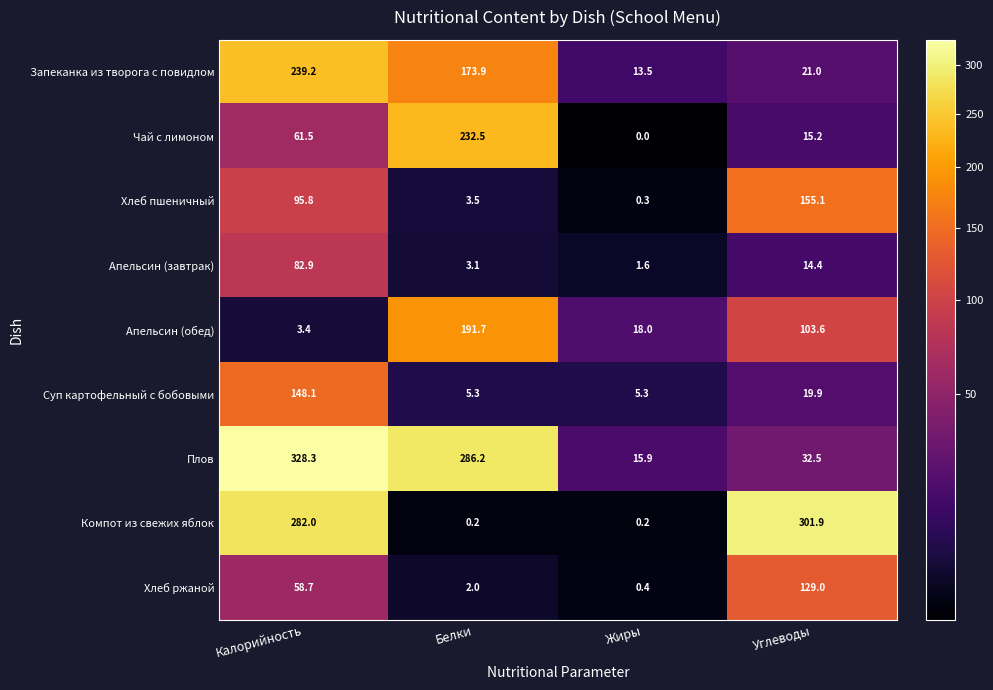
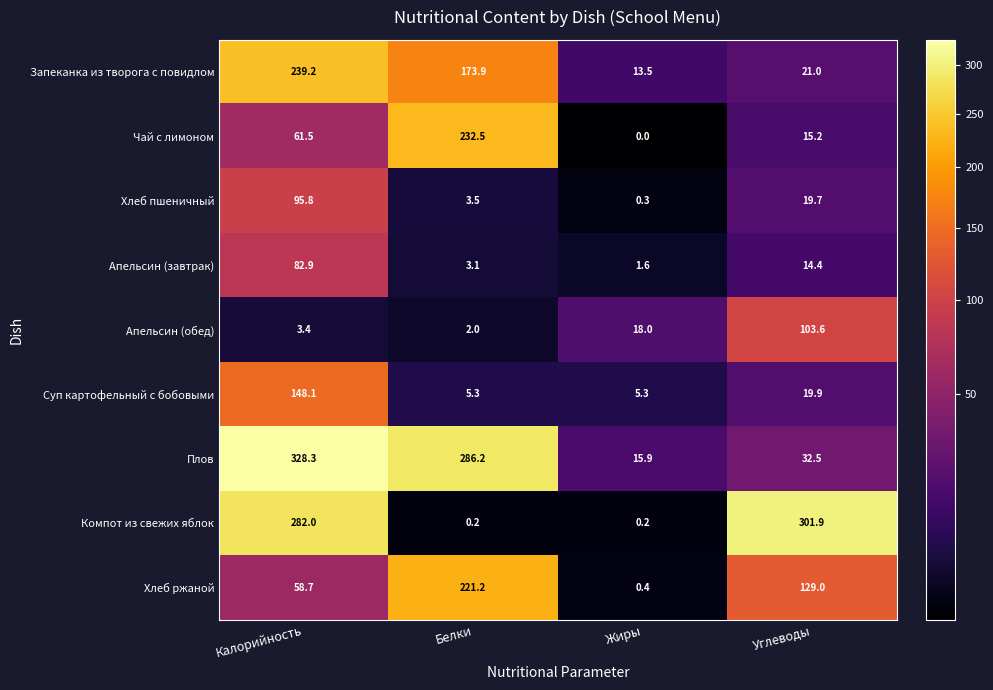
Хлеб пшеничный, Углеводы: 155.1 -> 19.7
Апельсин (обед), Белки: 191.7 -> 2.0
Хлеб ржаной, Белки: 2.0 -> 221.2
